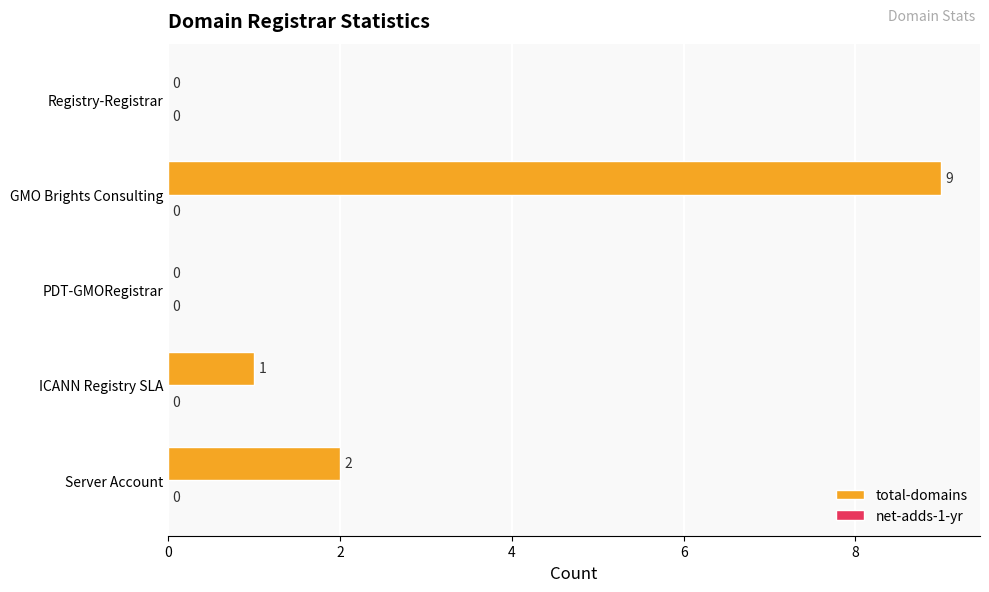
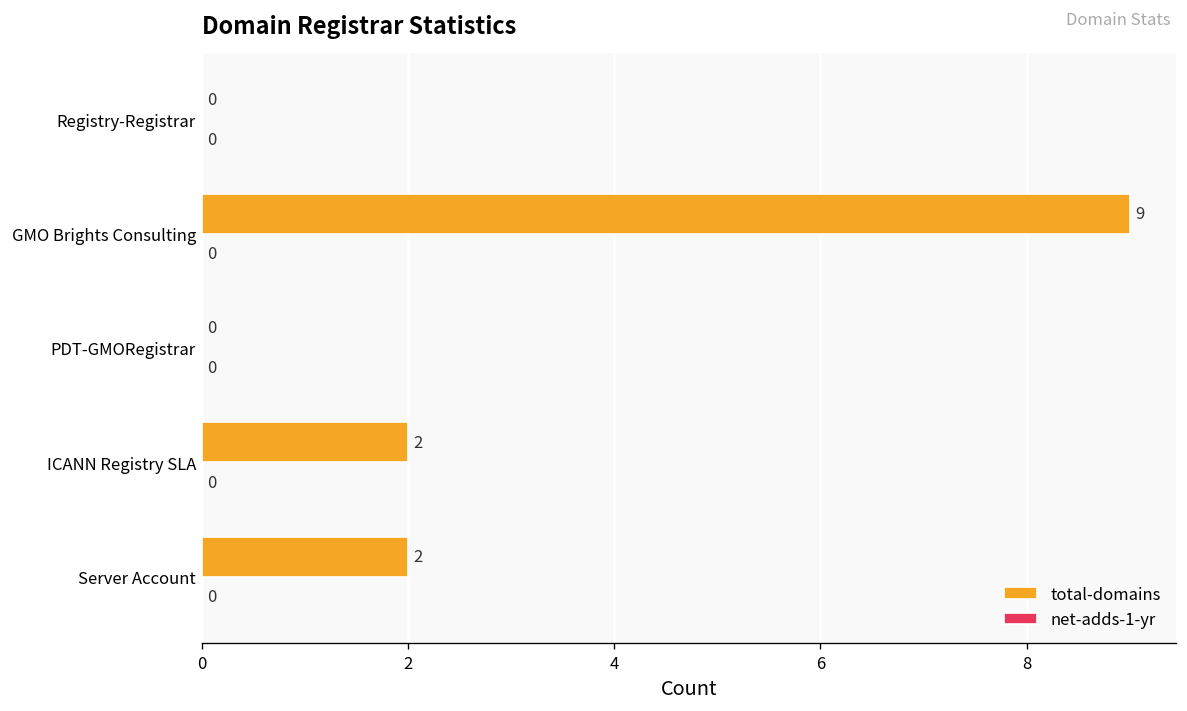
total-domains, ICANN Registry SLA: 1 -> 2
